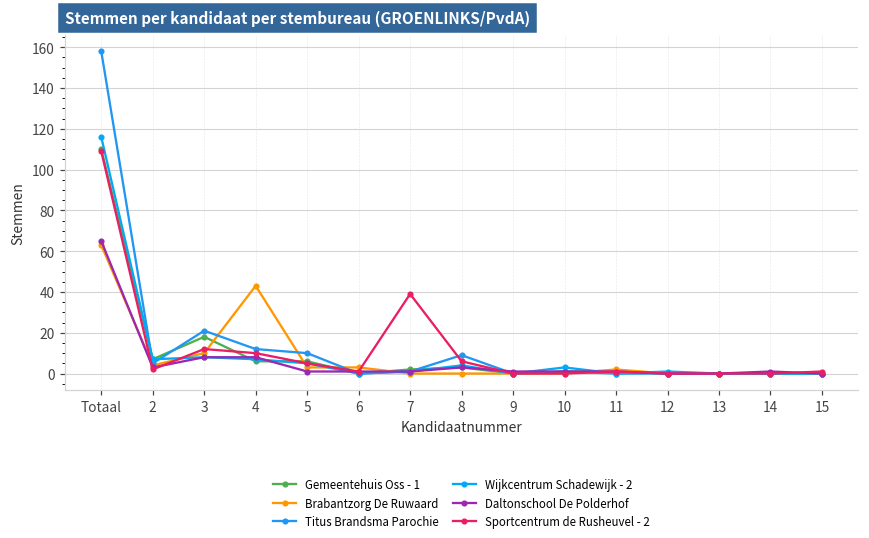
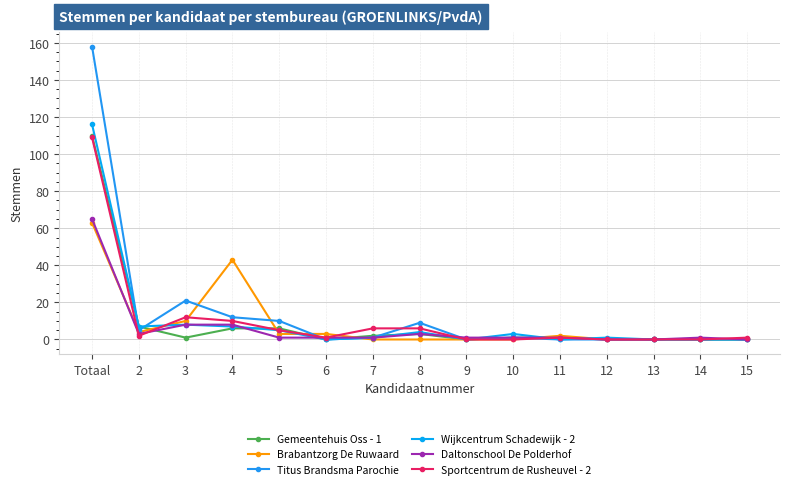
Gemeentehuis Oss - 1, 3: 18 -> 1
Sportcentrum de Rusheuvel - 2, 7: 39 -> 6
